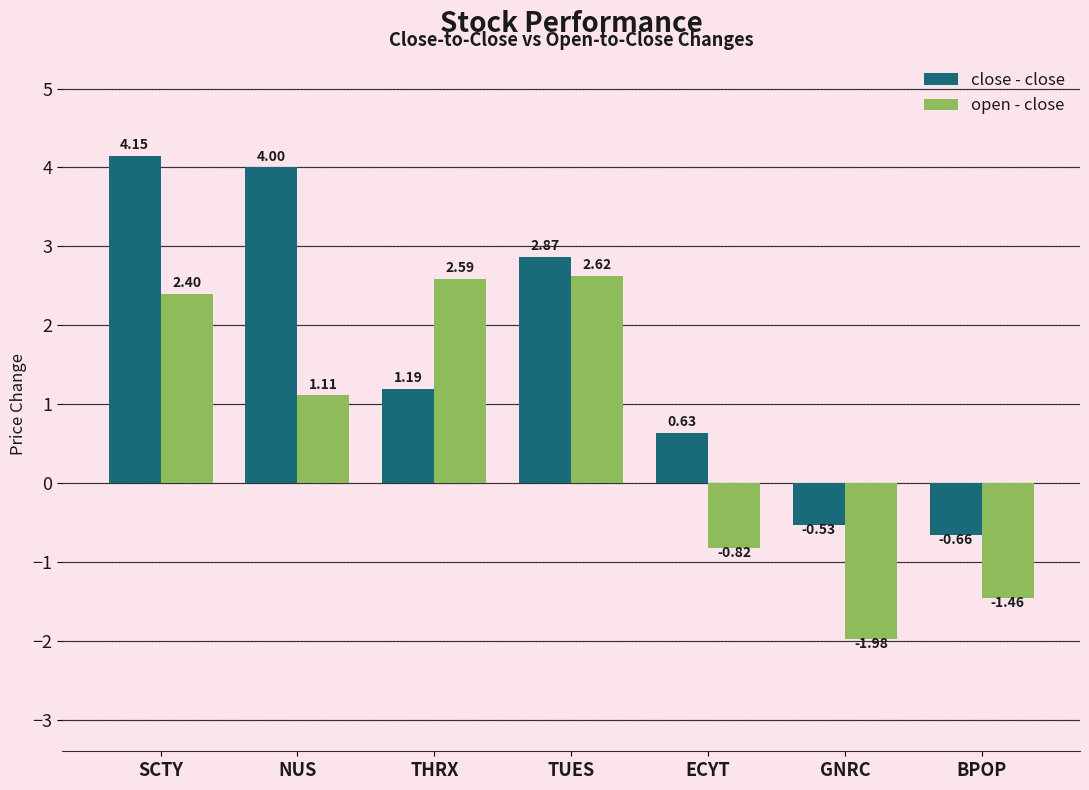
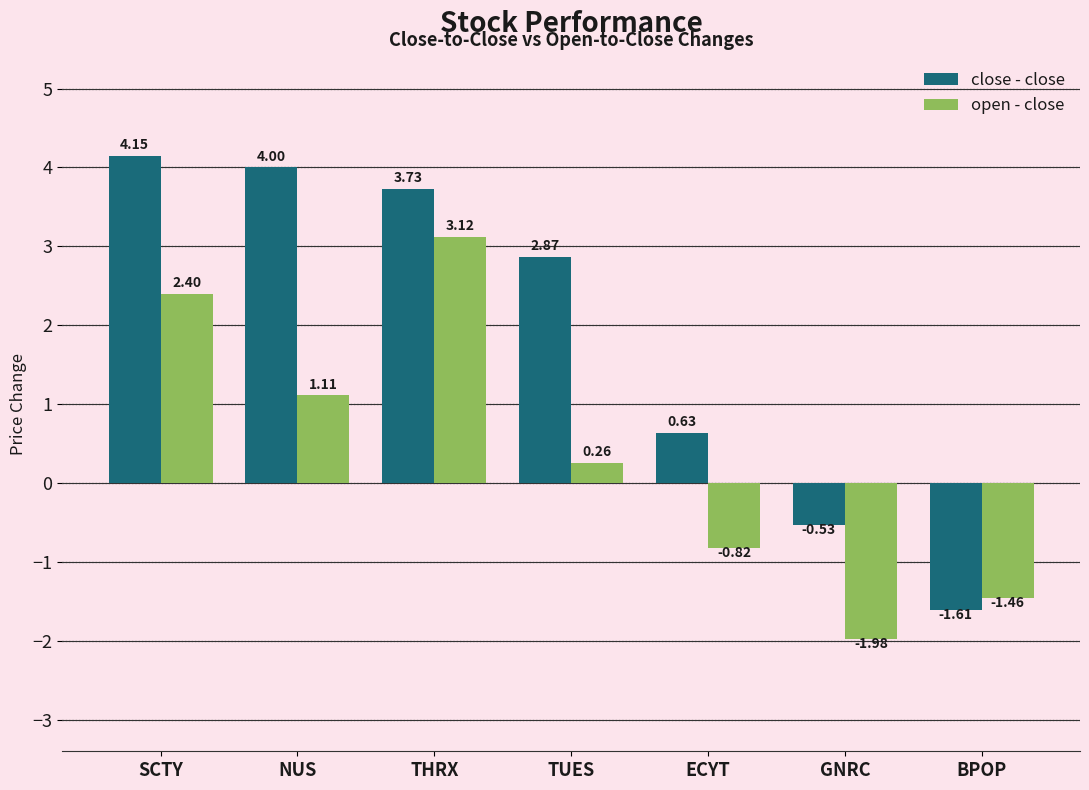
close - close, THRX: 1.19 -> 3.73
open - close, THRX: 2.59 -> 3.12
open - close, TUES: 2.62 -> 0.26
close - close, BPOP: -0.66 -> -1.61
